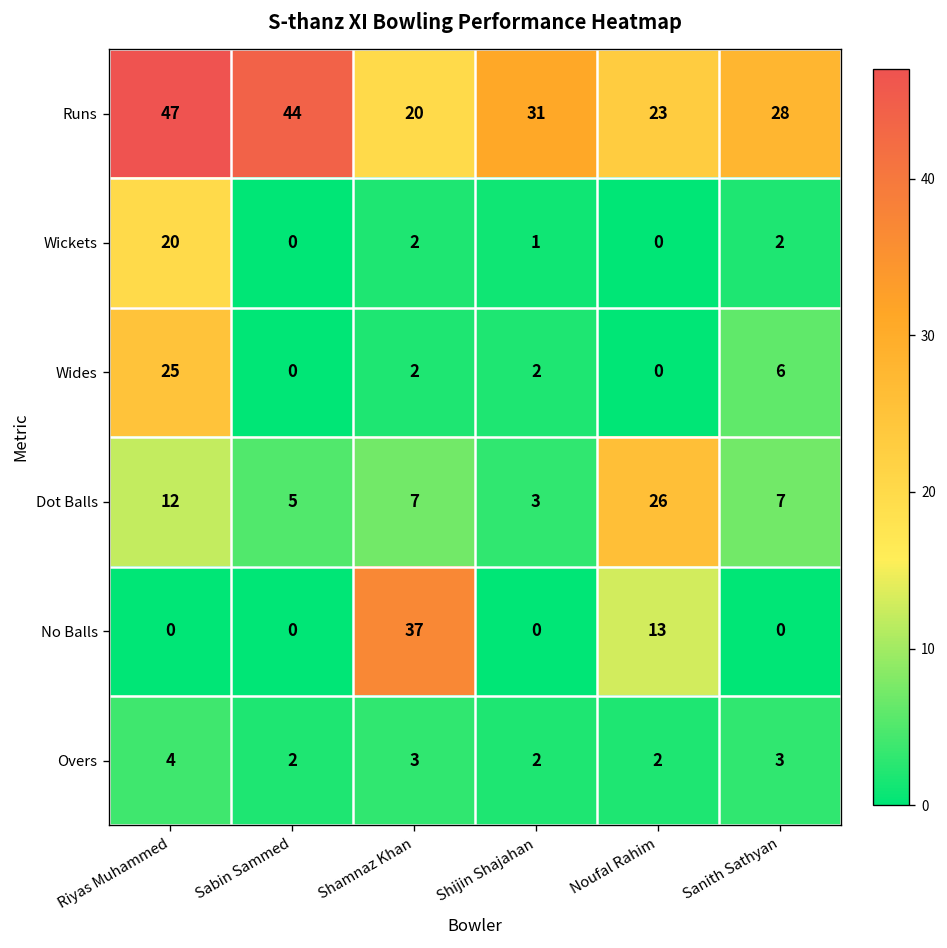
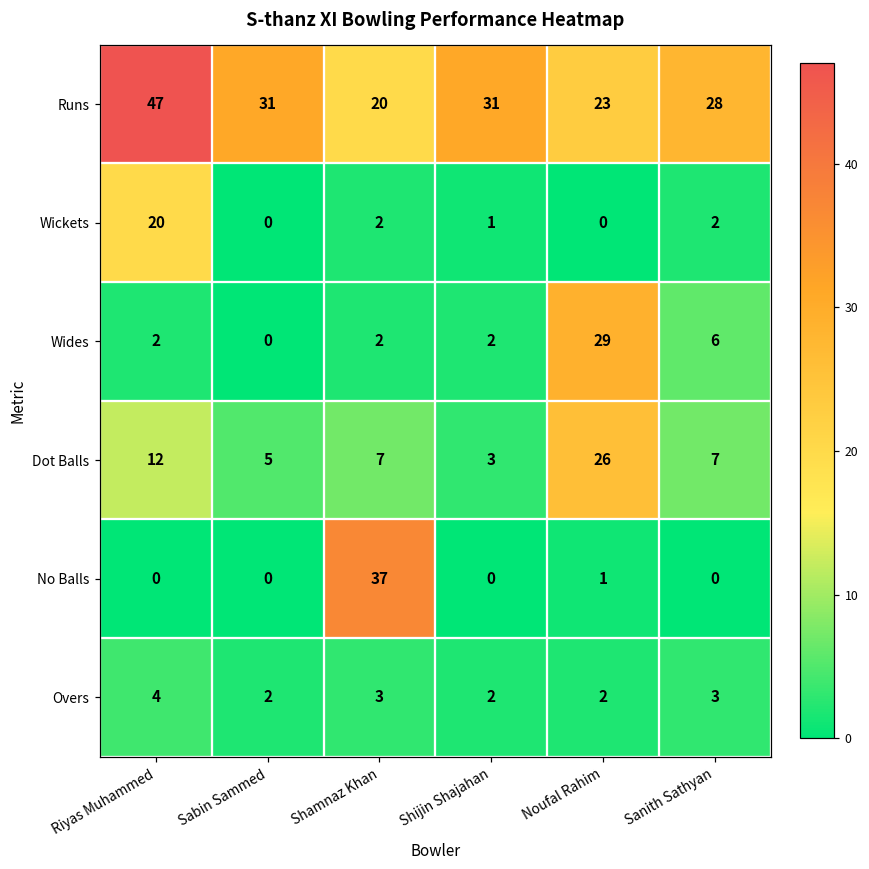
Runs, Sabin Sammed: 44 -> 31
Wides, Riyas Muhammed: 25 -> 2
Wides, Noufal Rahim: 0 -> 29
No Balls, Noufal Rahim: 13 -> 1
